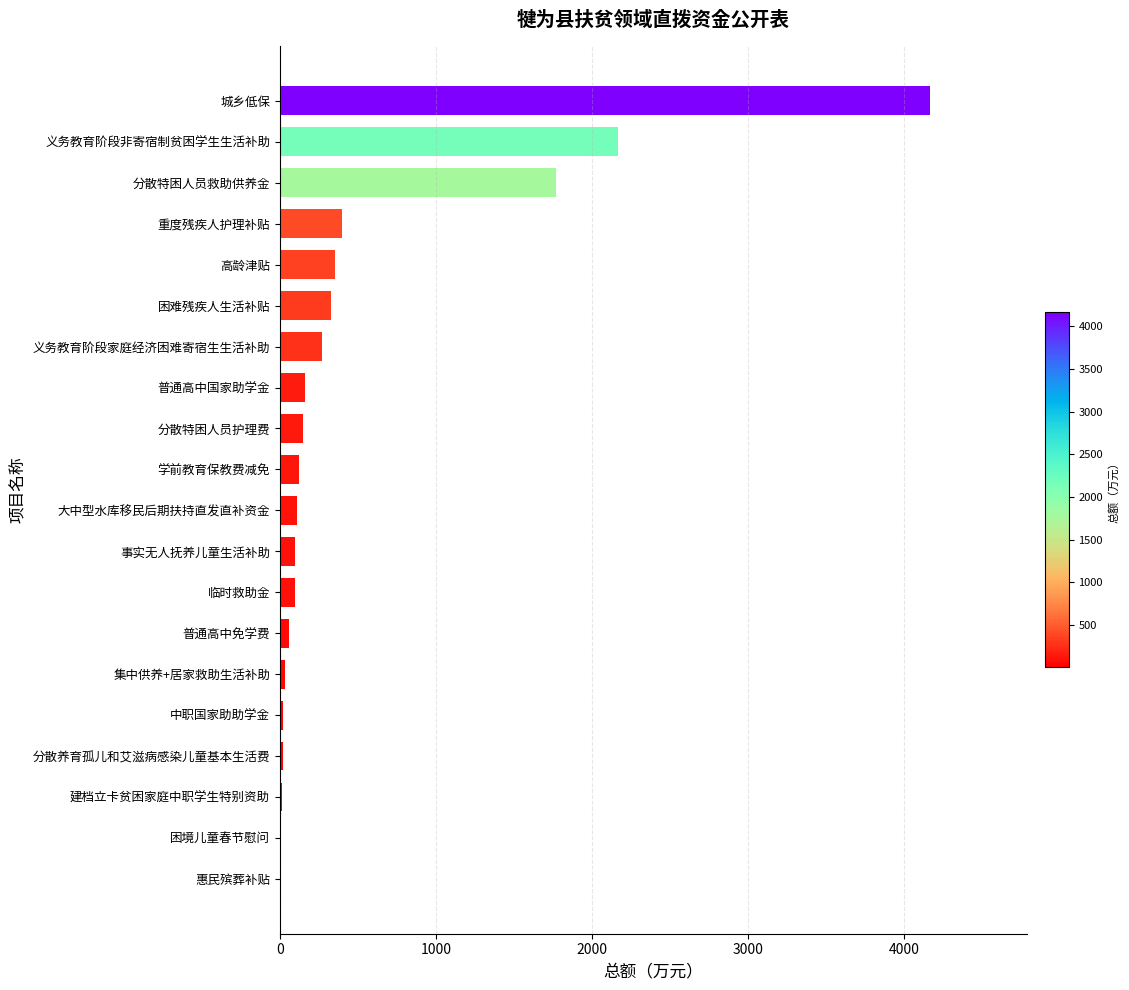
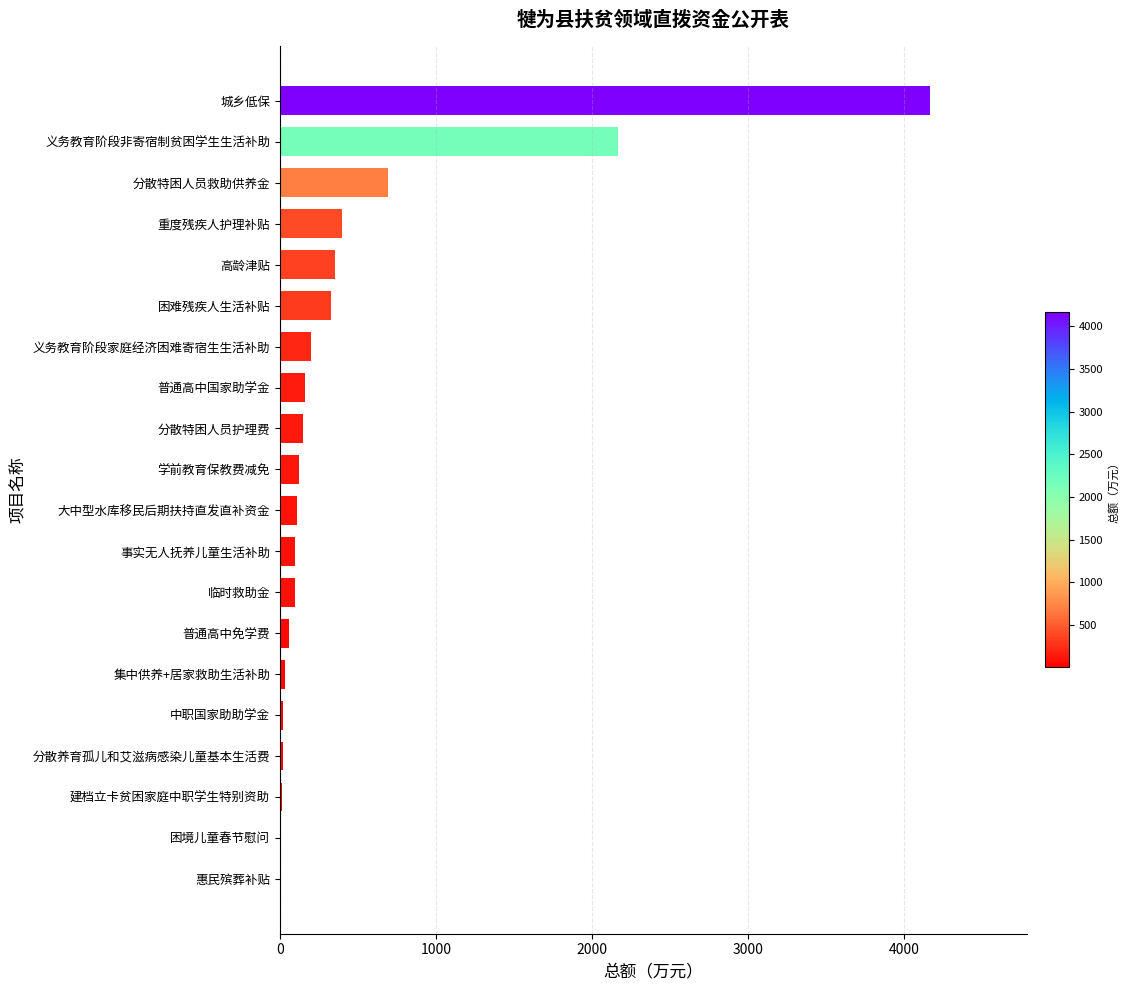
分散特困人员救助供养金: 1770 -> 690
义务教育阶段家庭经济困难寄宿生生活补助: 270 -> 200
